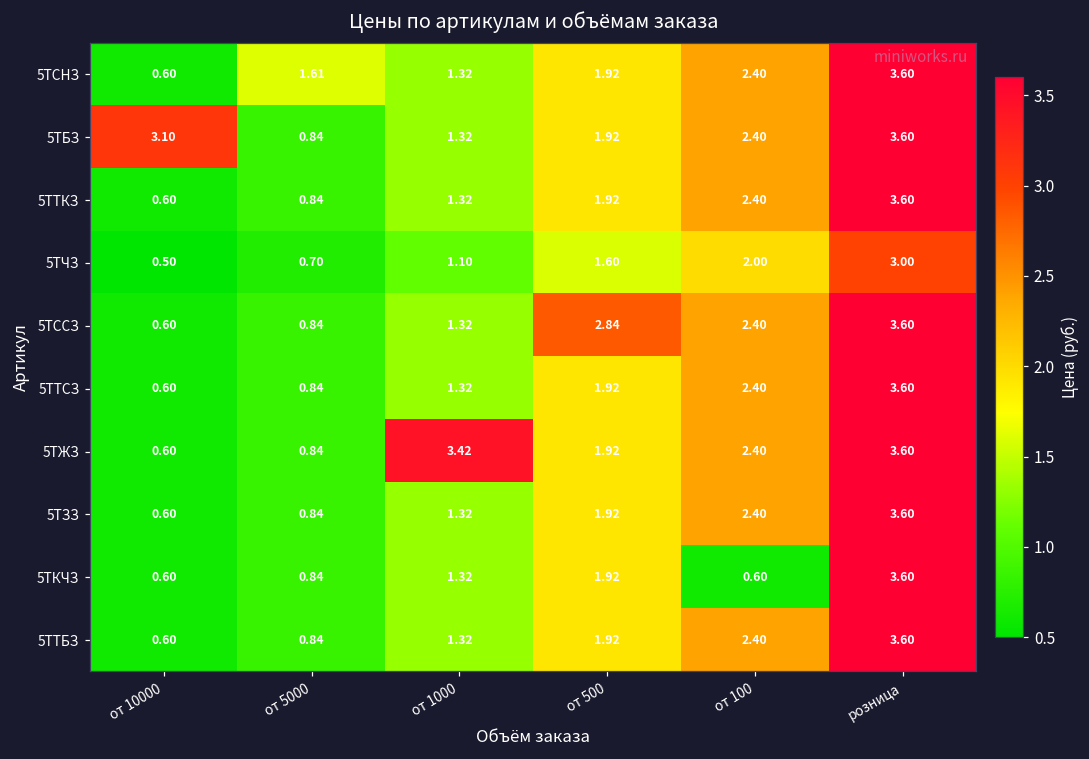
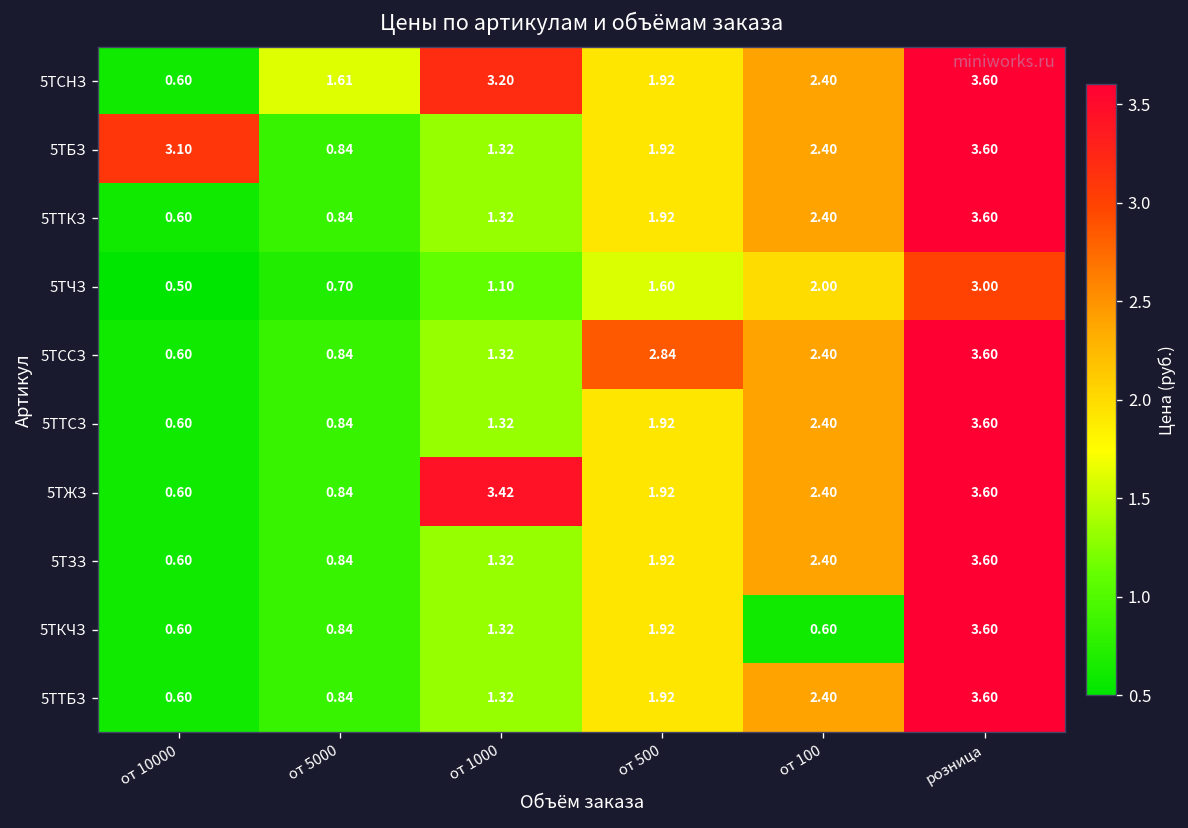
5ТСНЗ, от 1000: 1.32 -> 3.20
